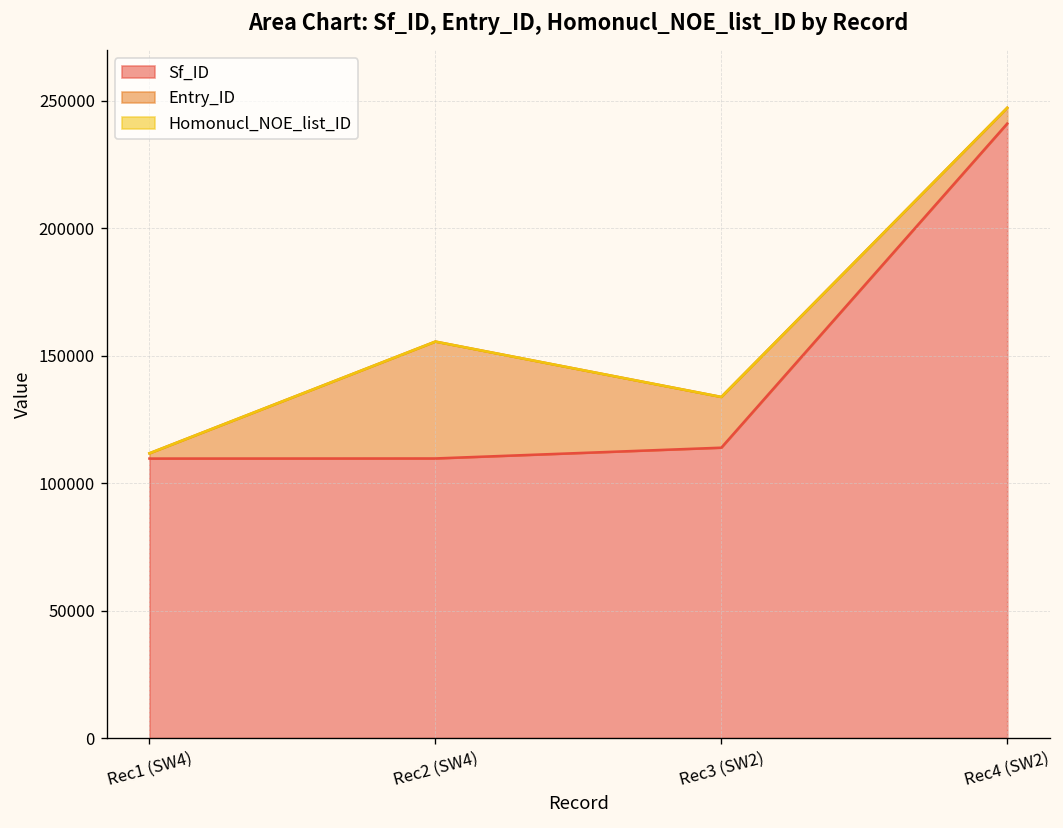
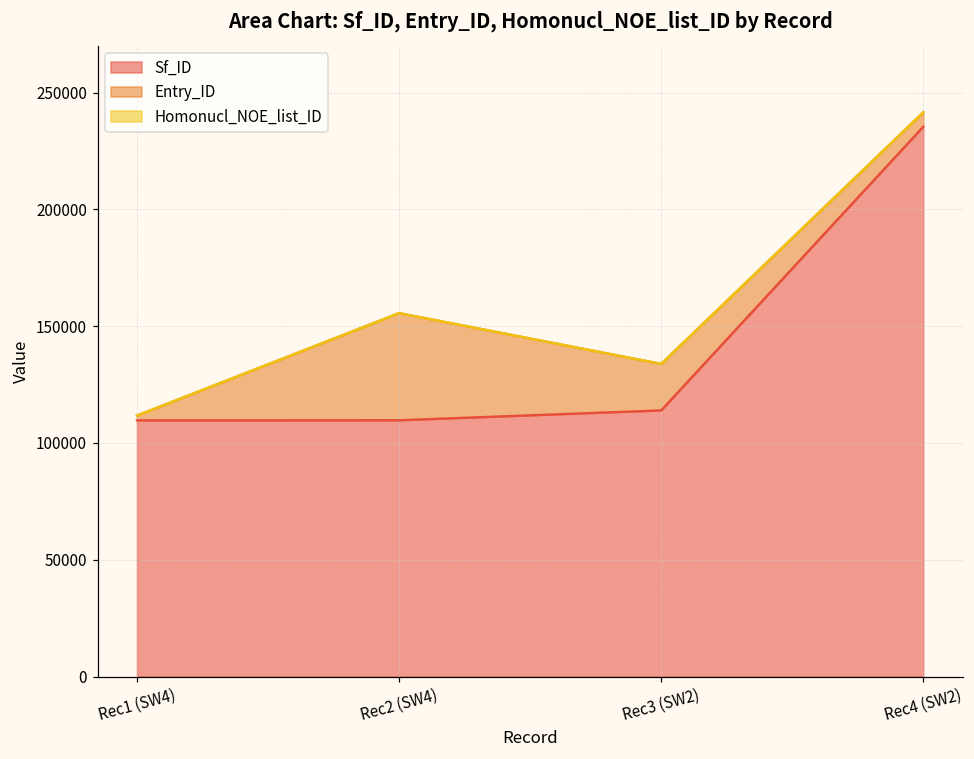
Sf_ID, Rec4 (SW2): 241000 -> 235000
